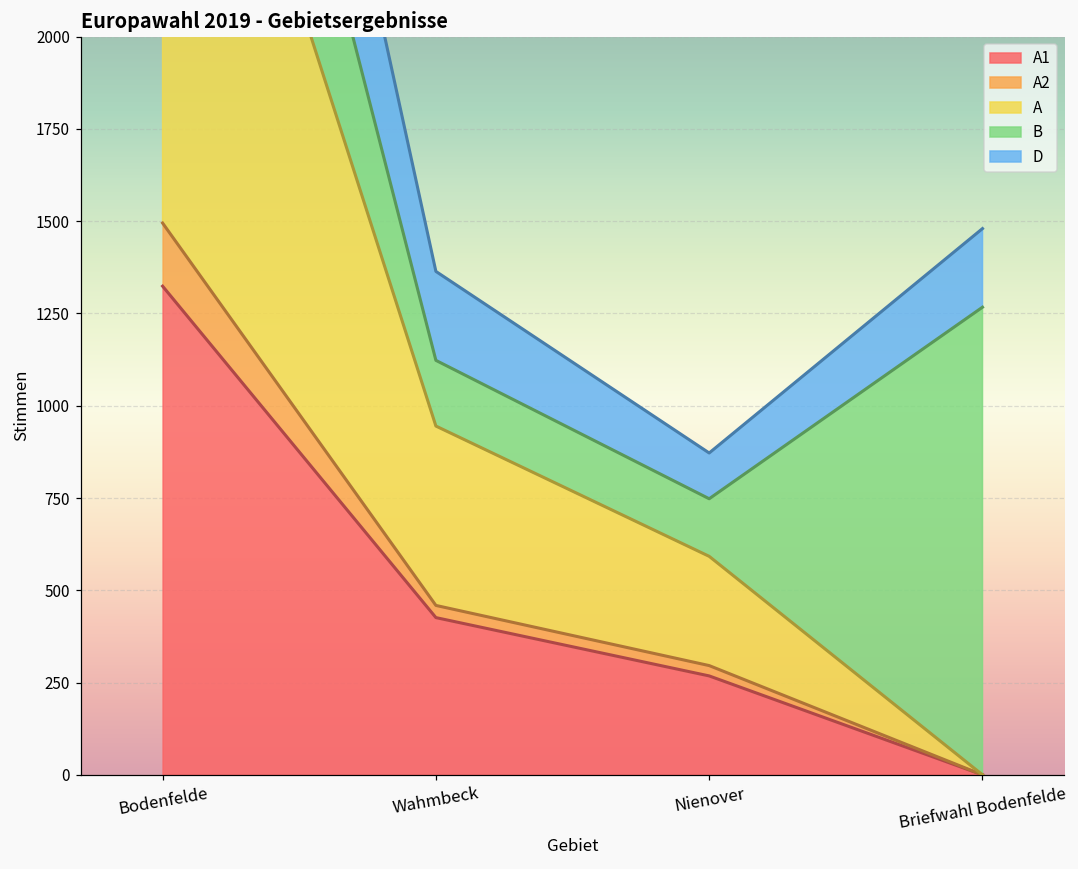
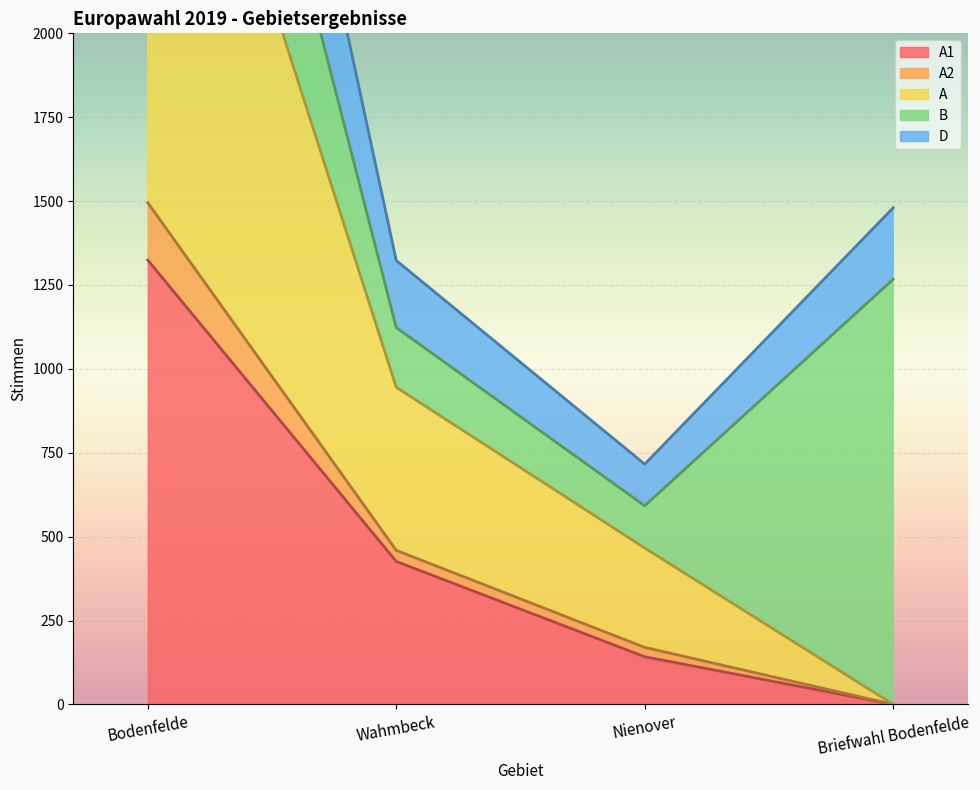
D, Wahmbeck: 240 -> 200
A1, Nienover: 270 -> 140
B, Nienover: 160 -> 130
